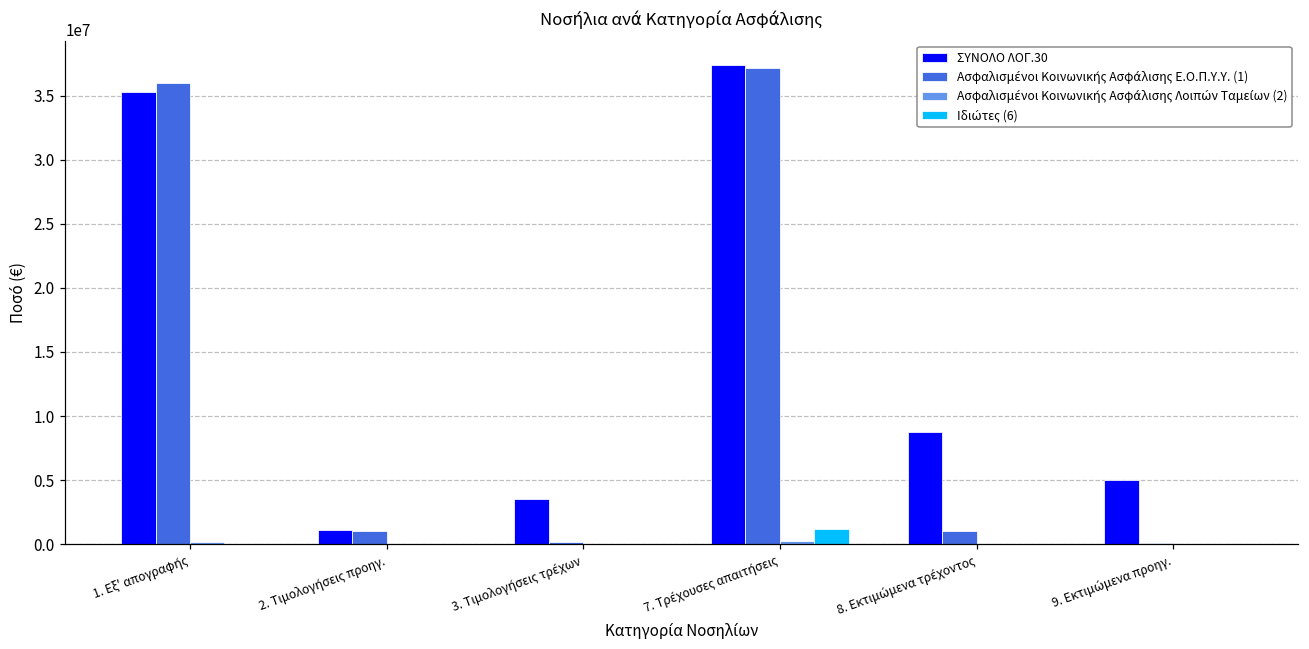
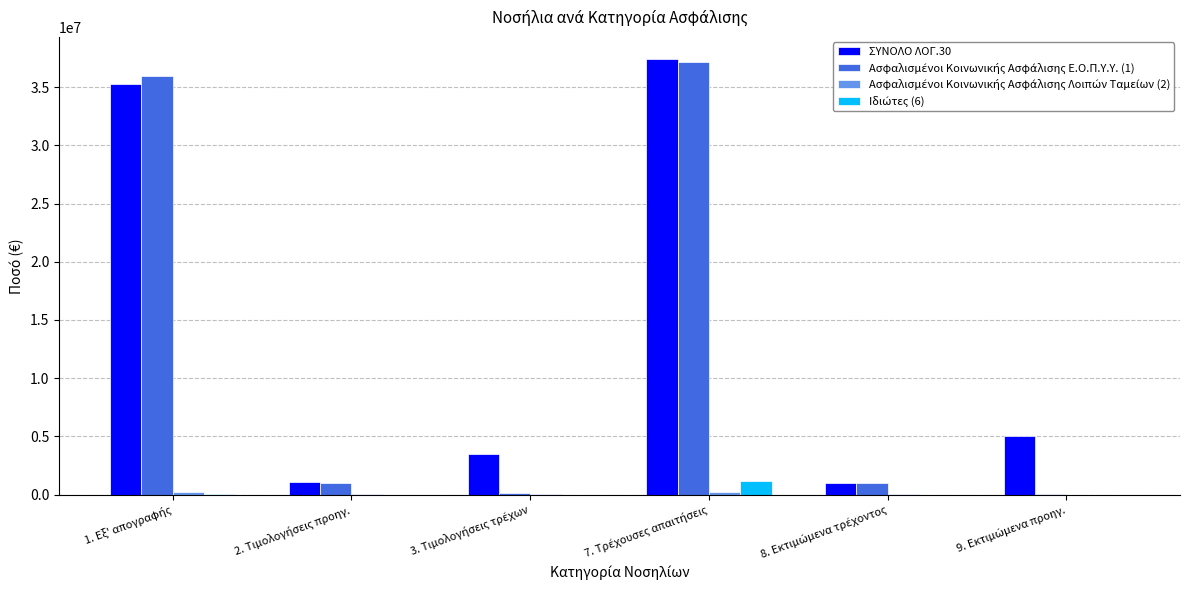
ΣΥΝΟΛΟ ΛΟΓ.30, 8. Εκτιμώμενα τρέχοντος: 8700000 -> 1000000
